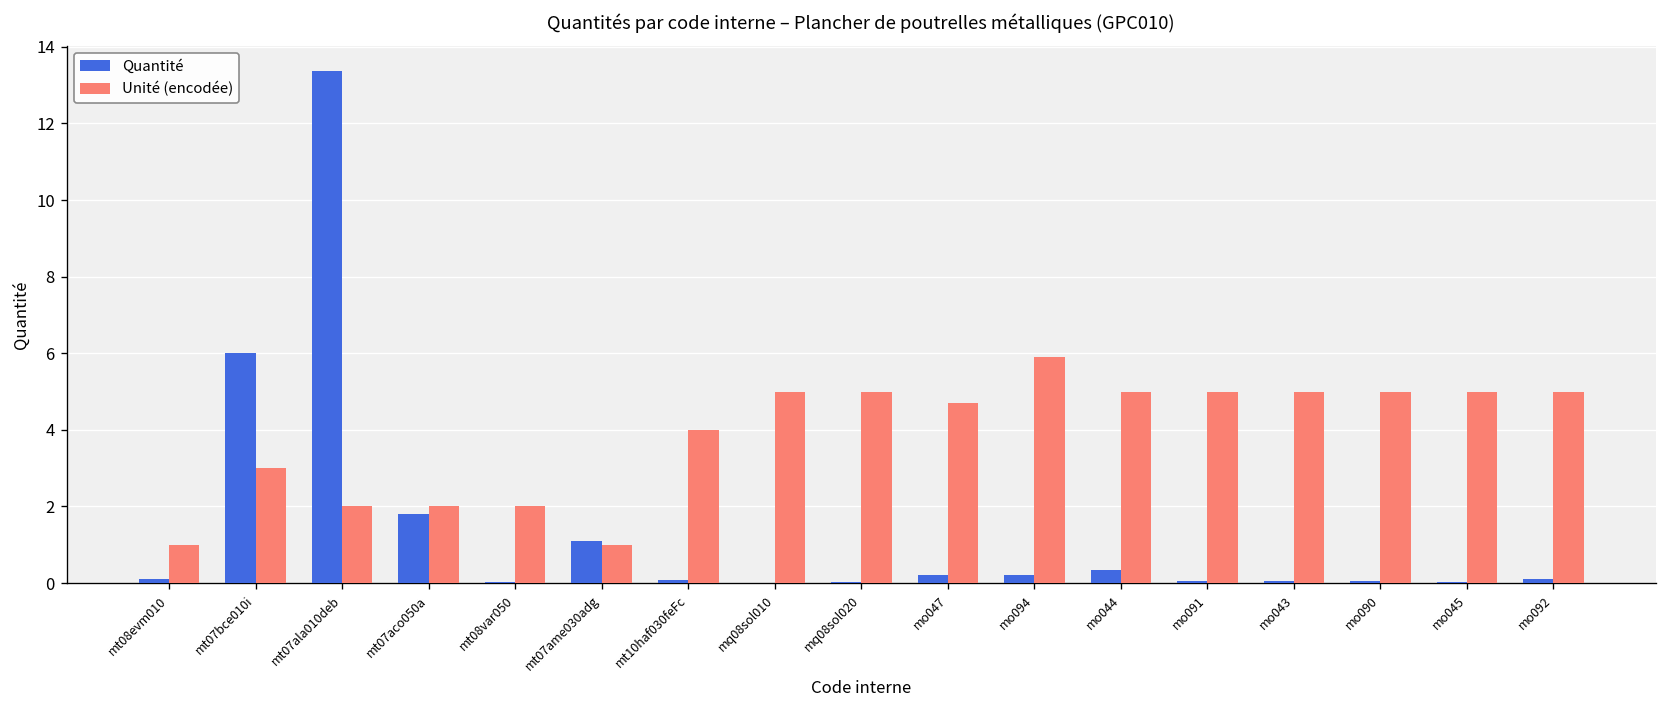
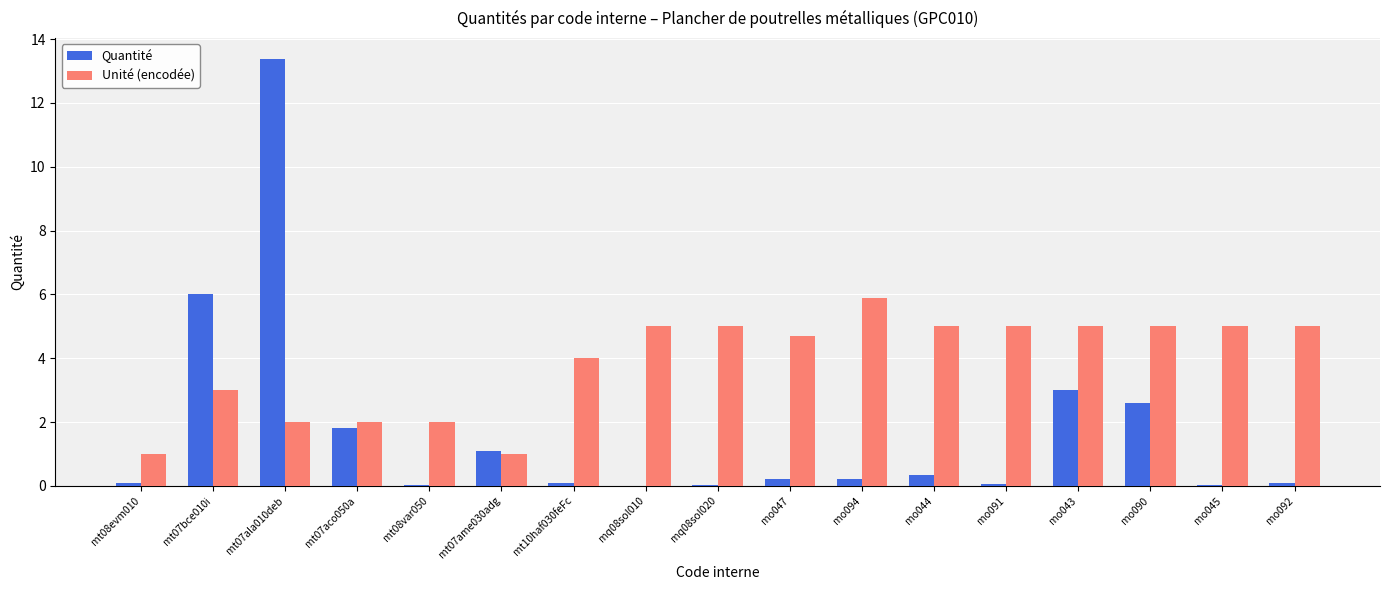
Quantité, mo043: 0.0 -> 3.0
Quantité, mo090: 0.0 -> 2.6
